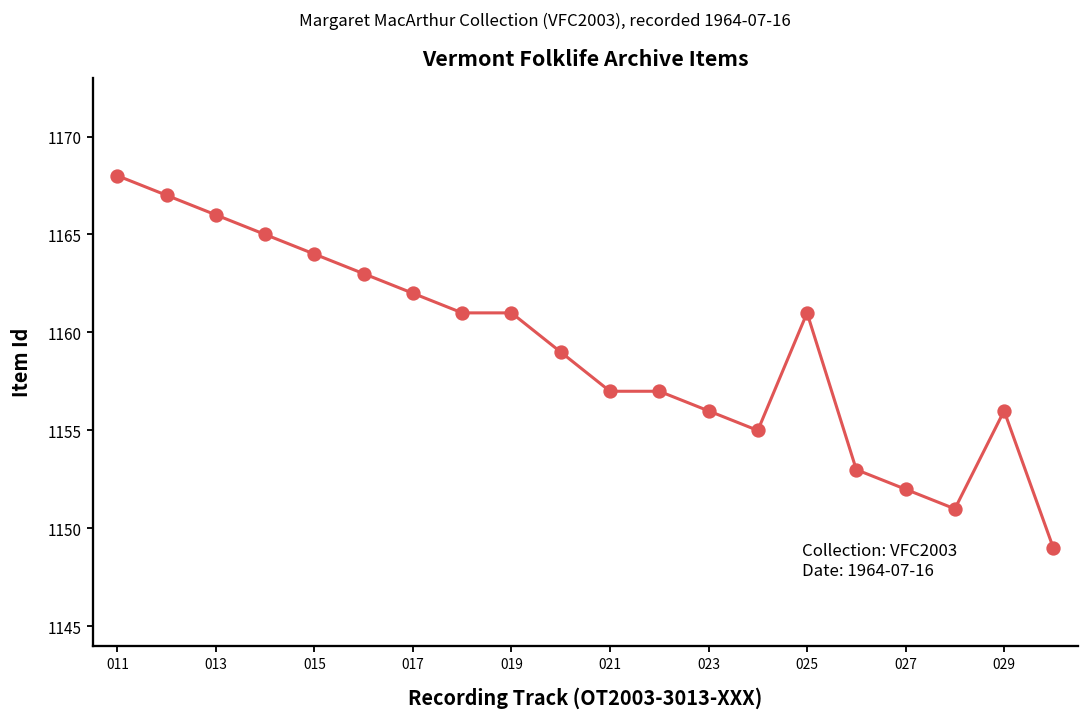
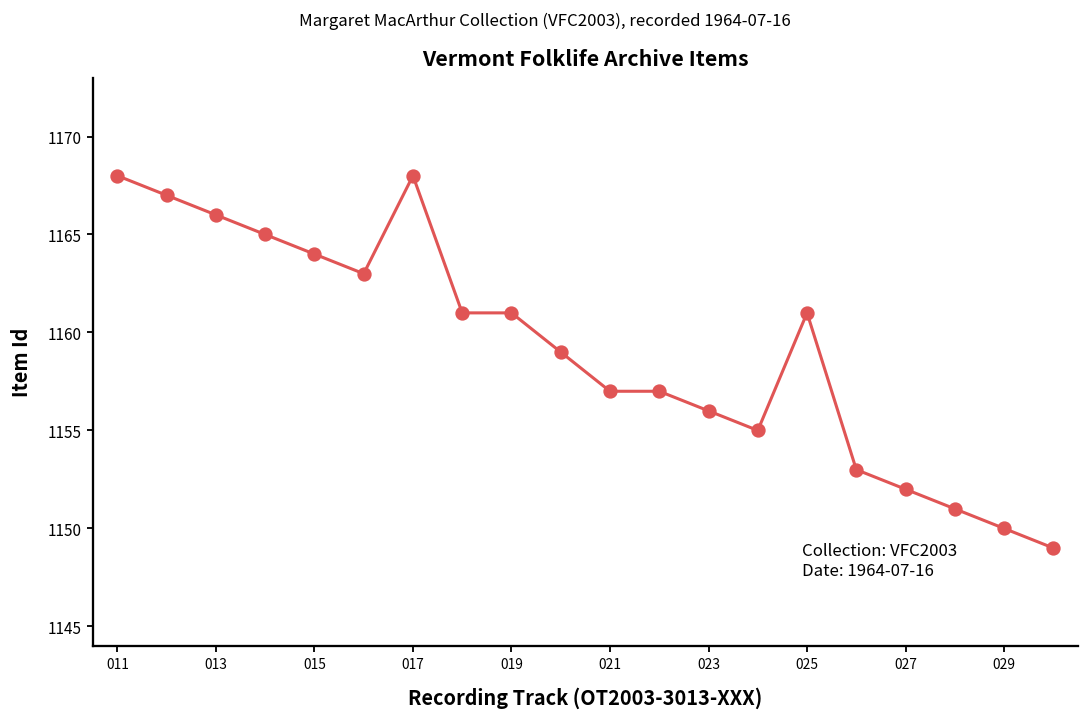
017: 1162 -> 1168
029: 1156 -> 1150
